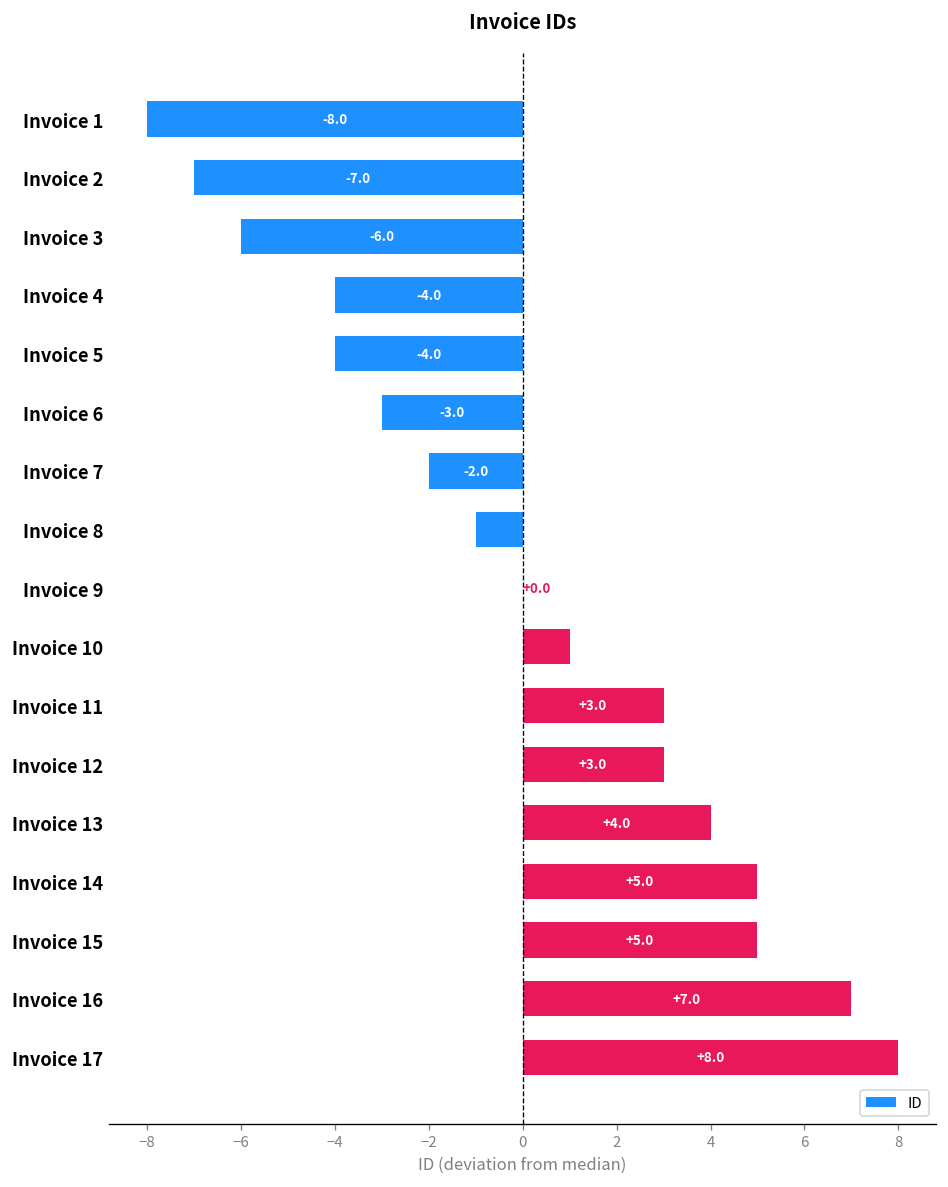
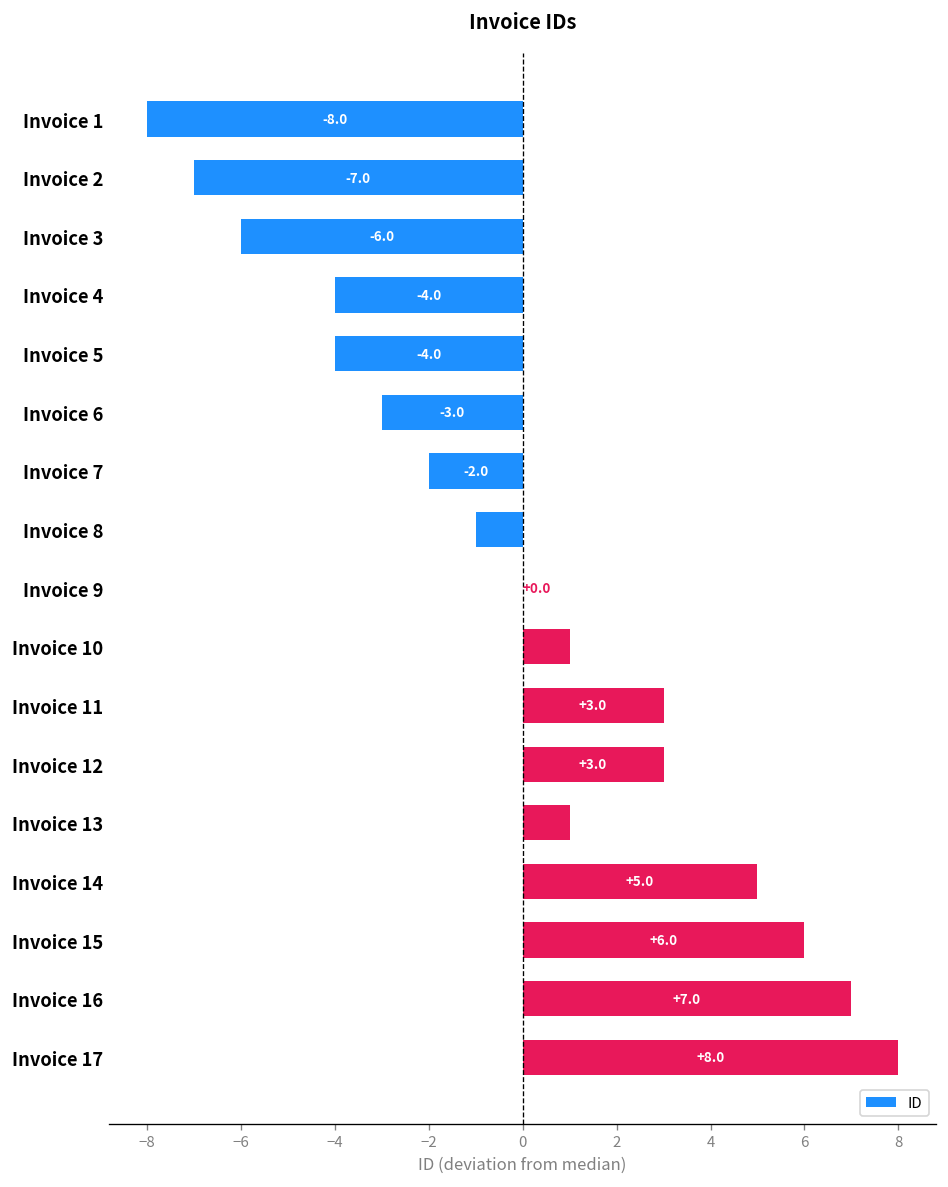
Invoice 13: 4.0 -> 1.0
Invoice 15: +5.0 -> +6.0
